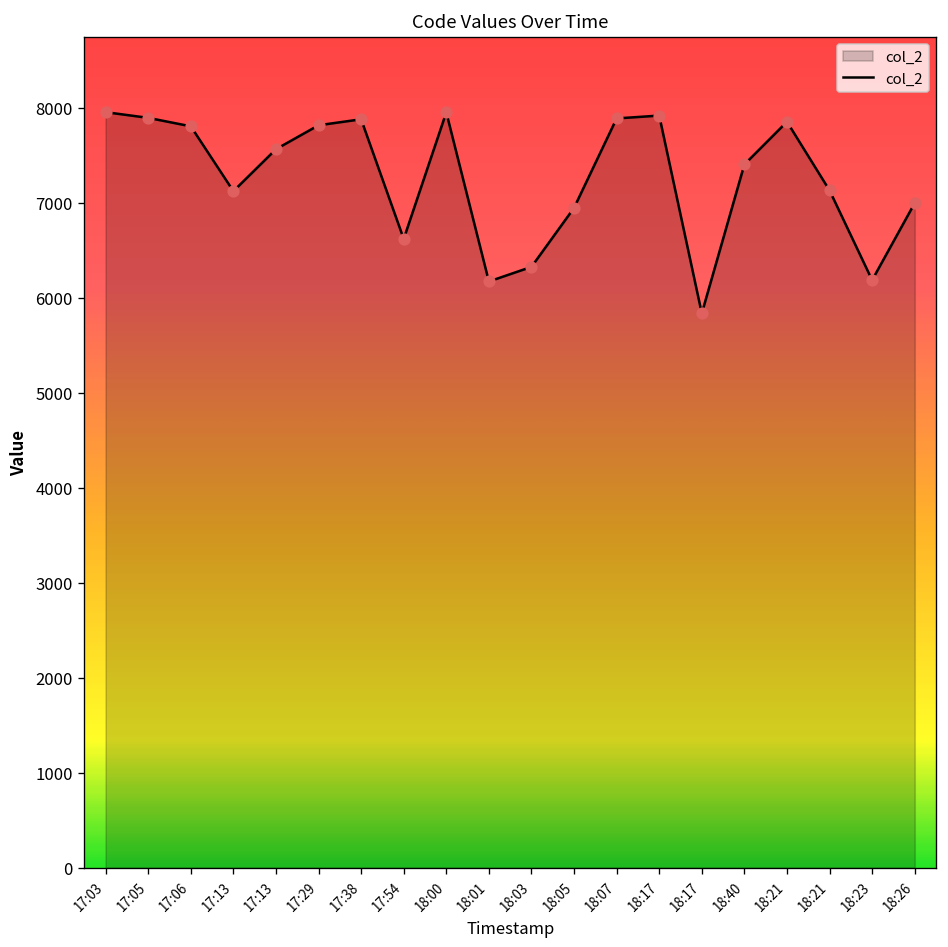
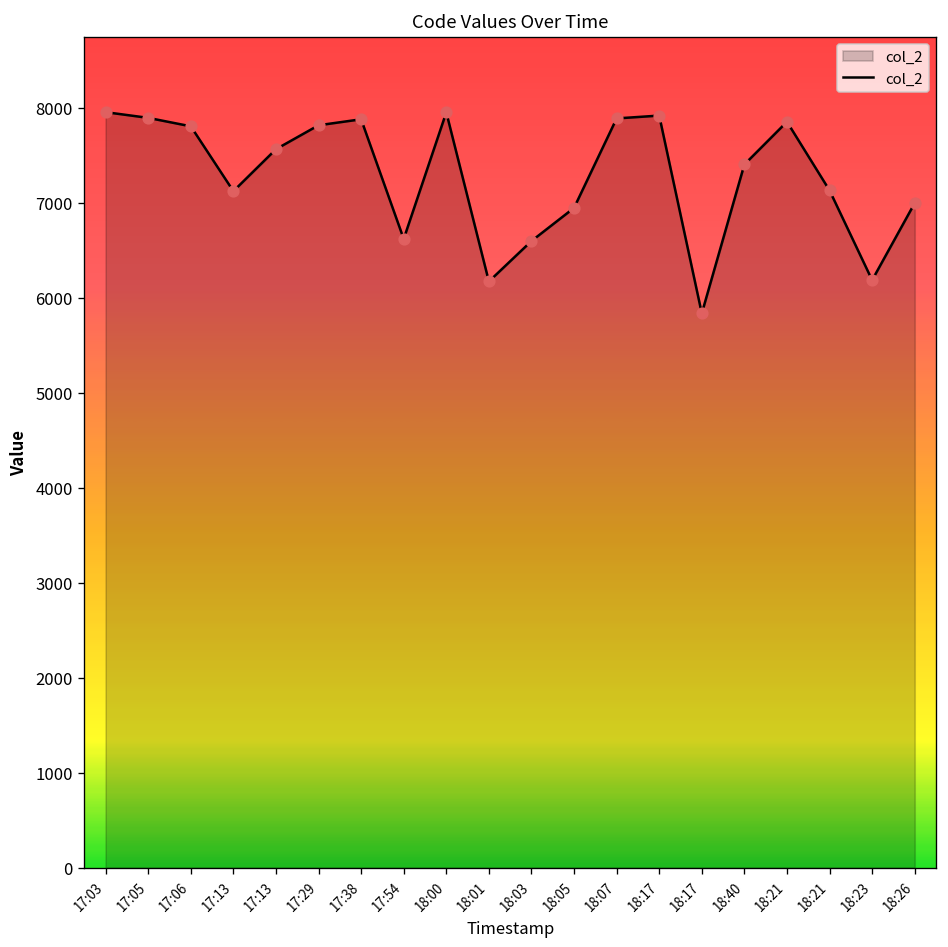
18:03: 6300 -> 6600
